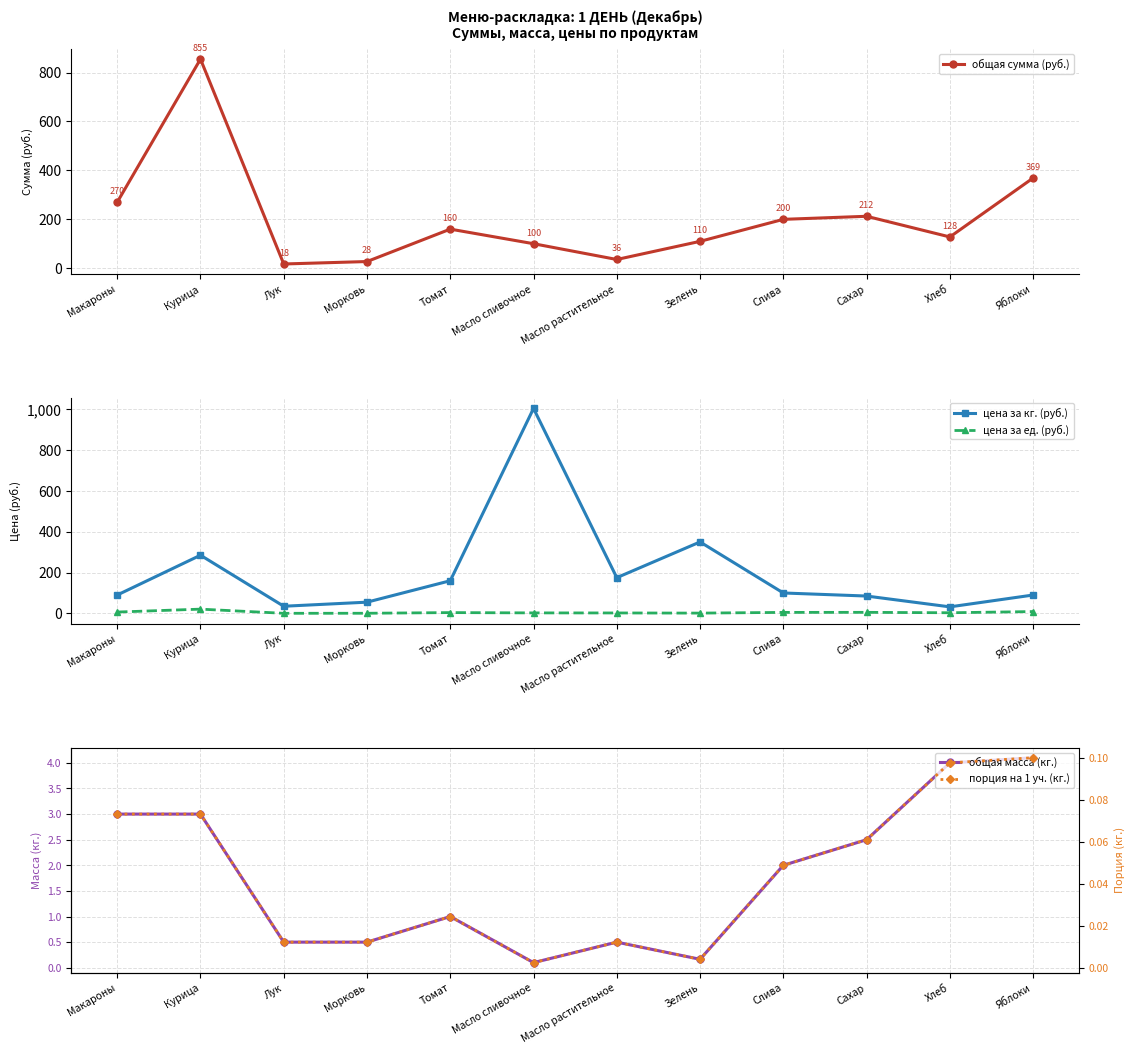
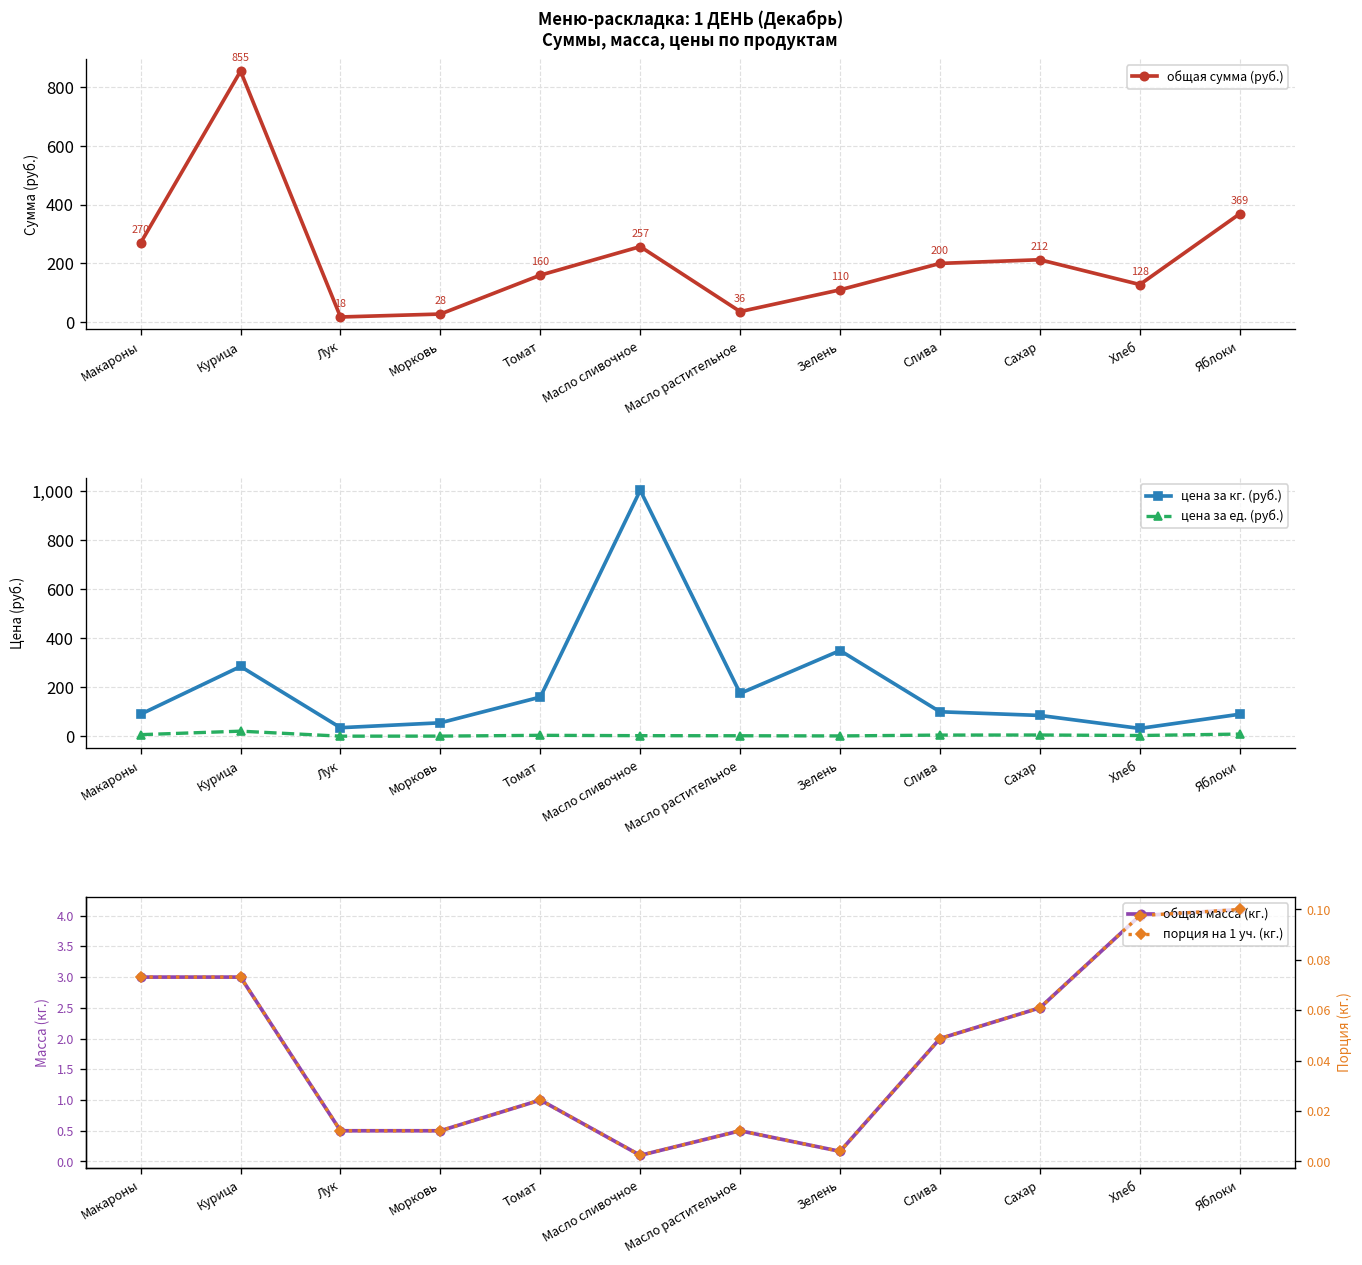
Меню-раскладка: 1 ДЕНЬ (Декабрь) Суммы, масса, цены по продуктам, Масло сливочное: 100 -> 257
